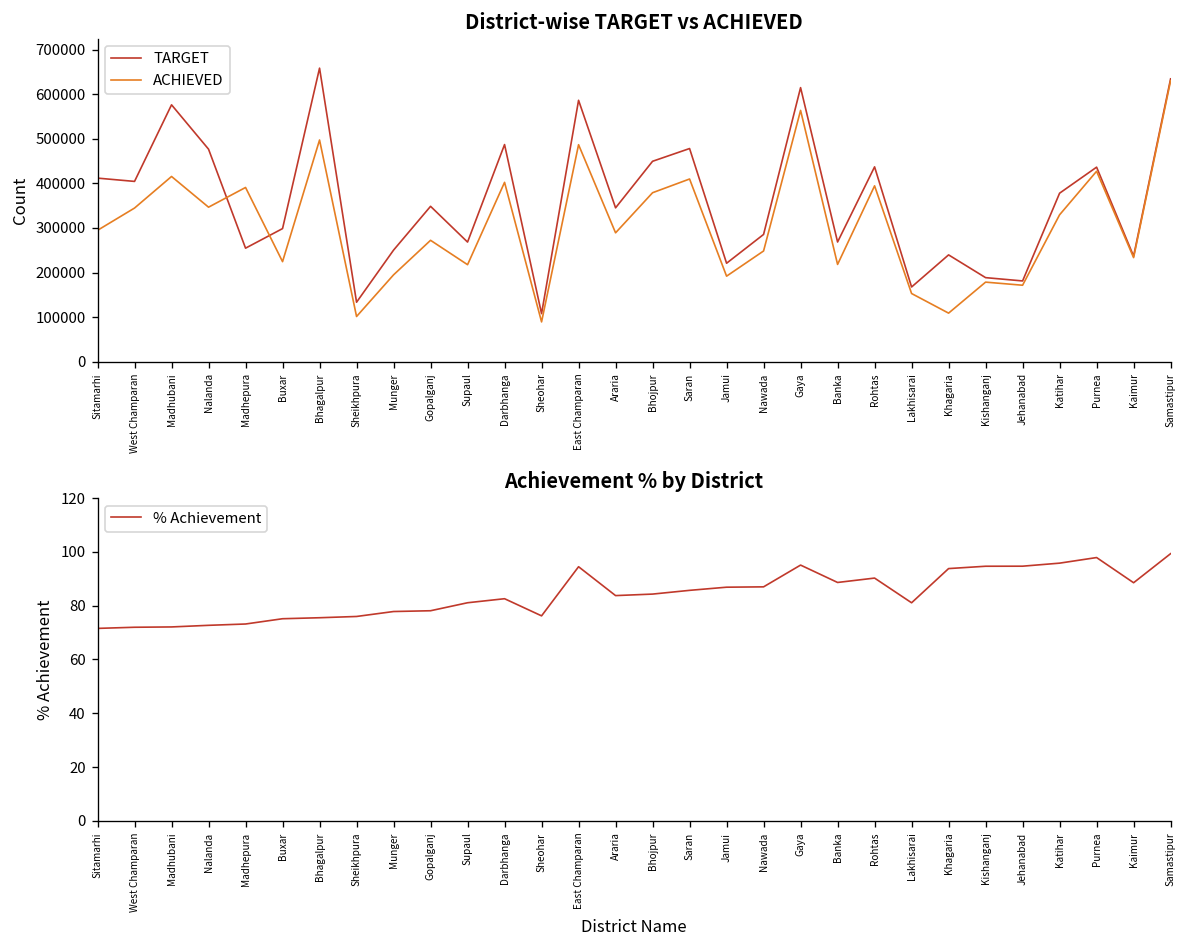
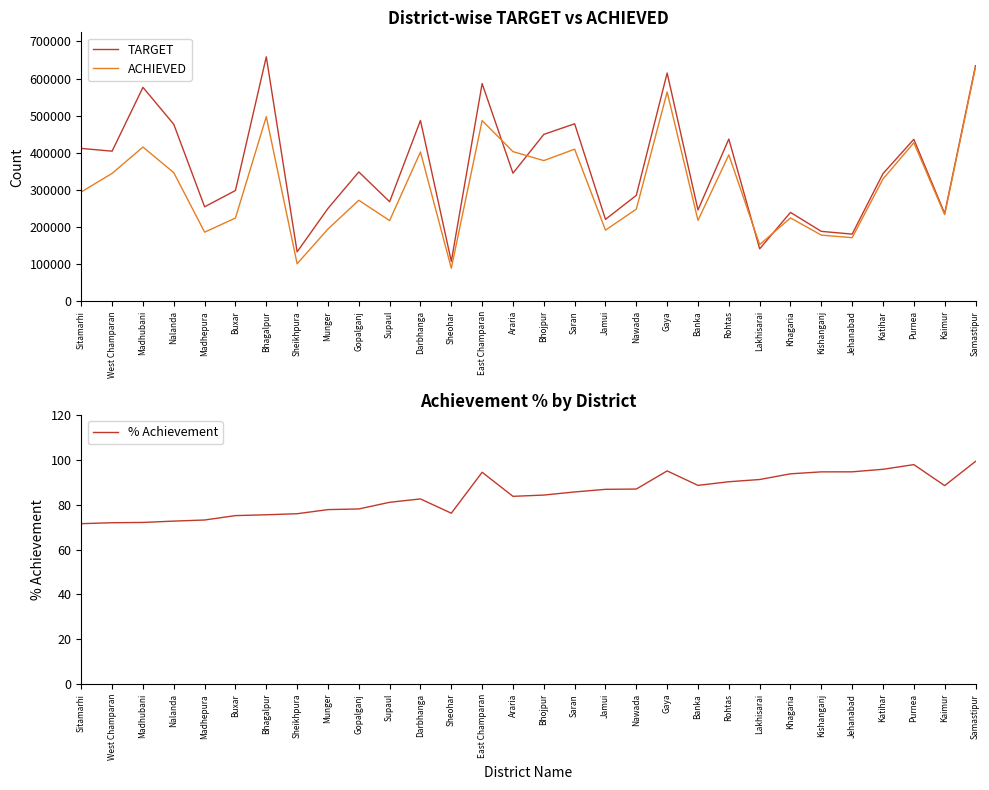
District-wise TARGET vs ACHIEVED, ACHIEVED, Madhepura: 390000 -> 190000
District-wise TARGET vs ACHIEVED, ACHIEVED, Araria: 290000 -> 400000
District-wise TARGET vs ACHIEVED, TARGET, Banka: 270000 -> 250000
District-wise TARGET vs ACHIEVED, TARGET, Lakhisarai: 170000 -> 140000
District-wise TARGET vs ACHIEVED, ACHIEVED, Khagaria: 110000 -> 220000
District-wise TARGET vs ACHIEVED, TARGET, Katihar: 380000 -> 340000
Achievement % by District, Lakhisarai: 81 -> 91
